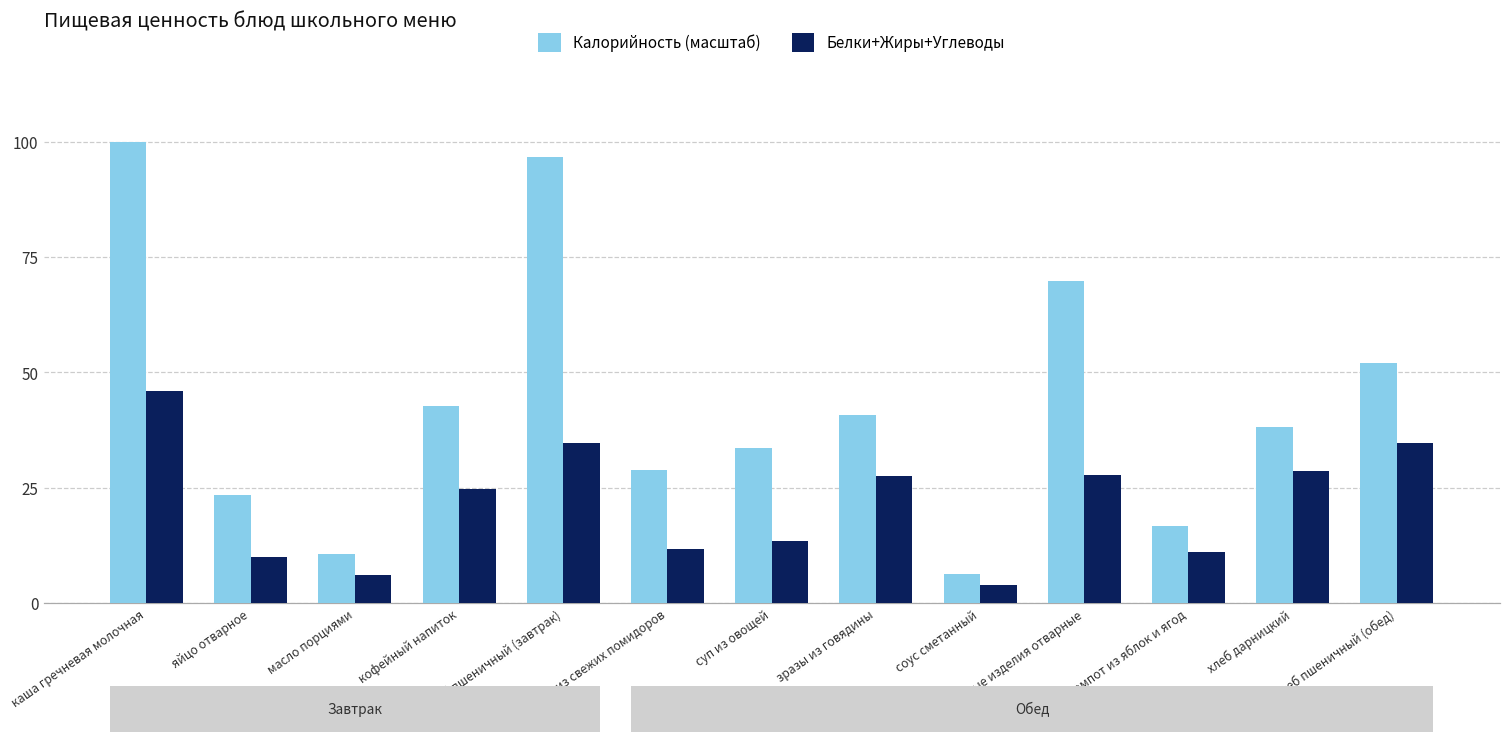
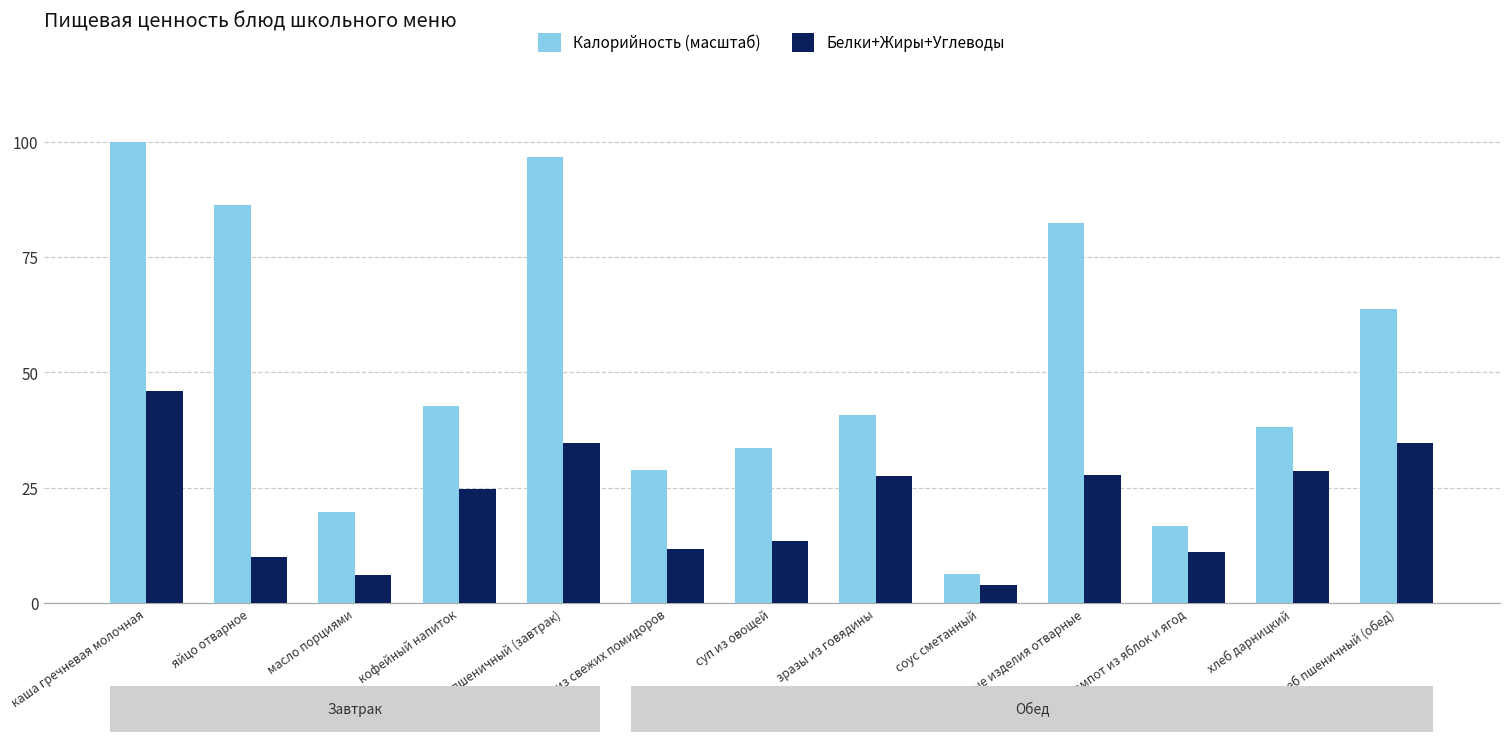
Калорийность (масштаб), яйцо отварное: 23 -> 86
Калорийность (масштаб), масло порциями: 11 -> 20
Калорийность (масштаб), макаронные изделия отварные: 70 -> 82
Калорийность (масштаб), хлеб пшеничный (обед): 52 -> 64
